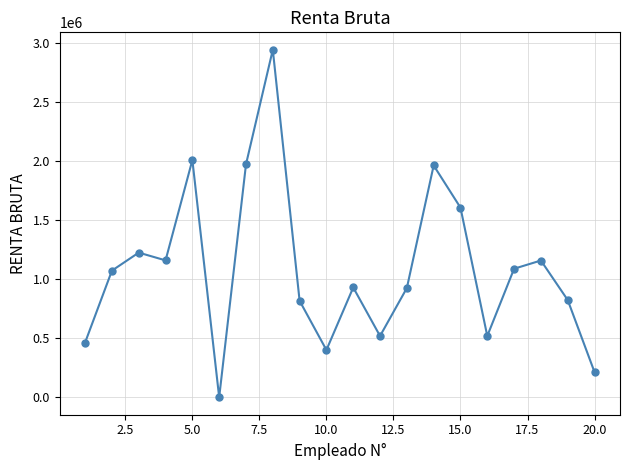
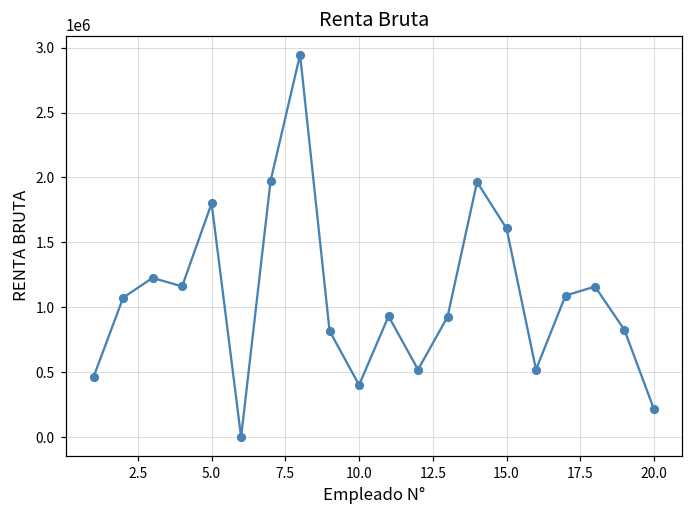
5.0: 2010000 -> 1800000
